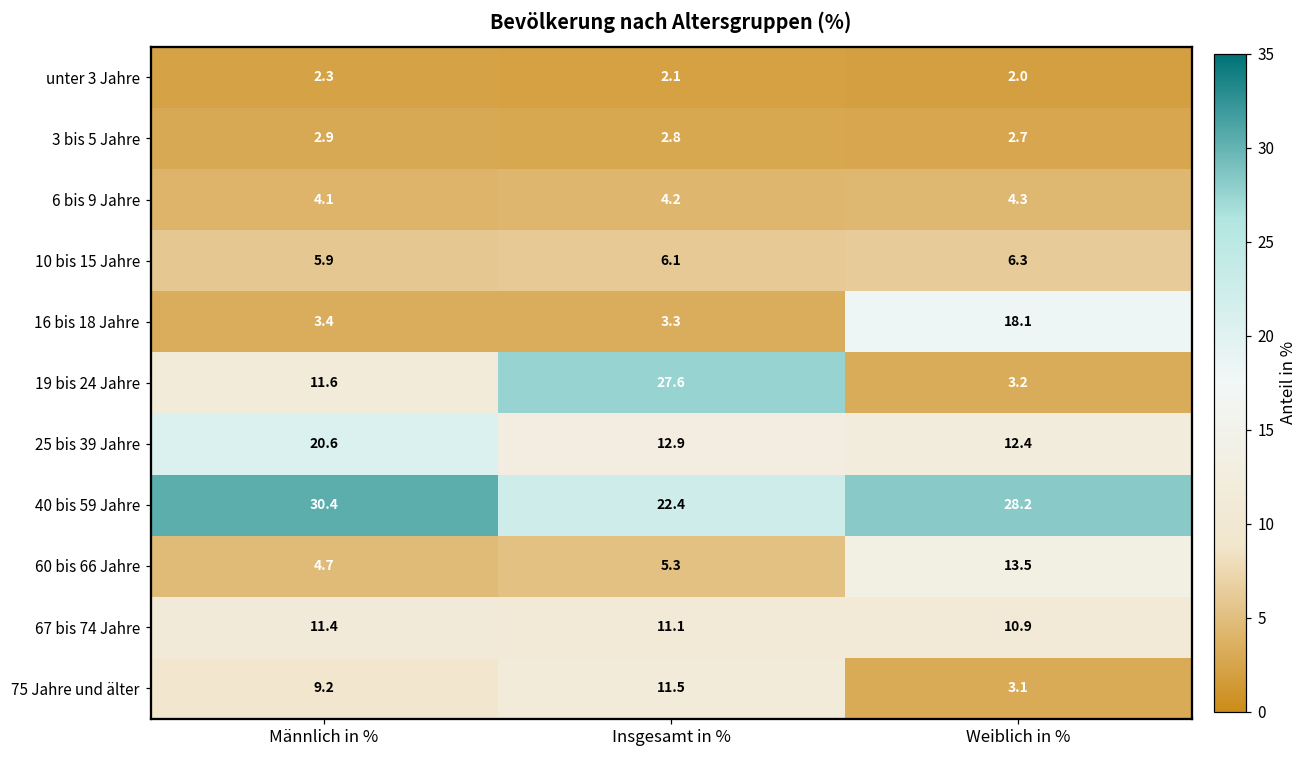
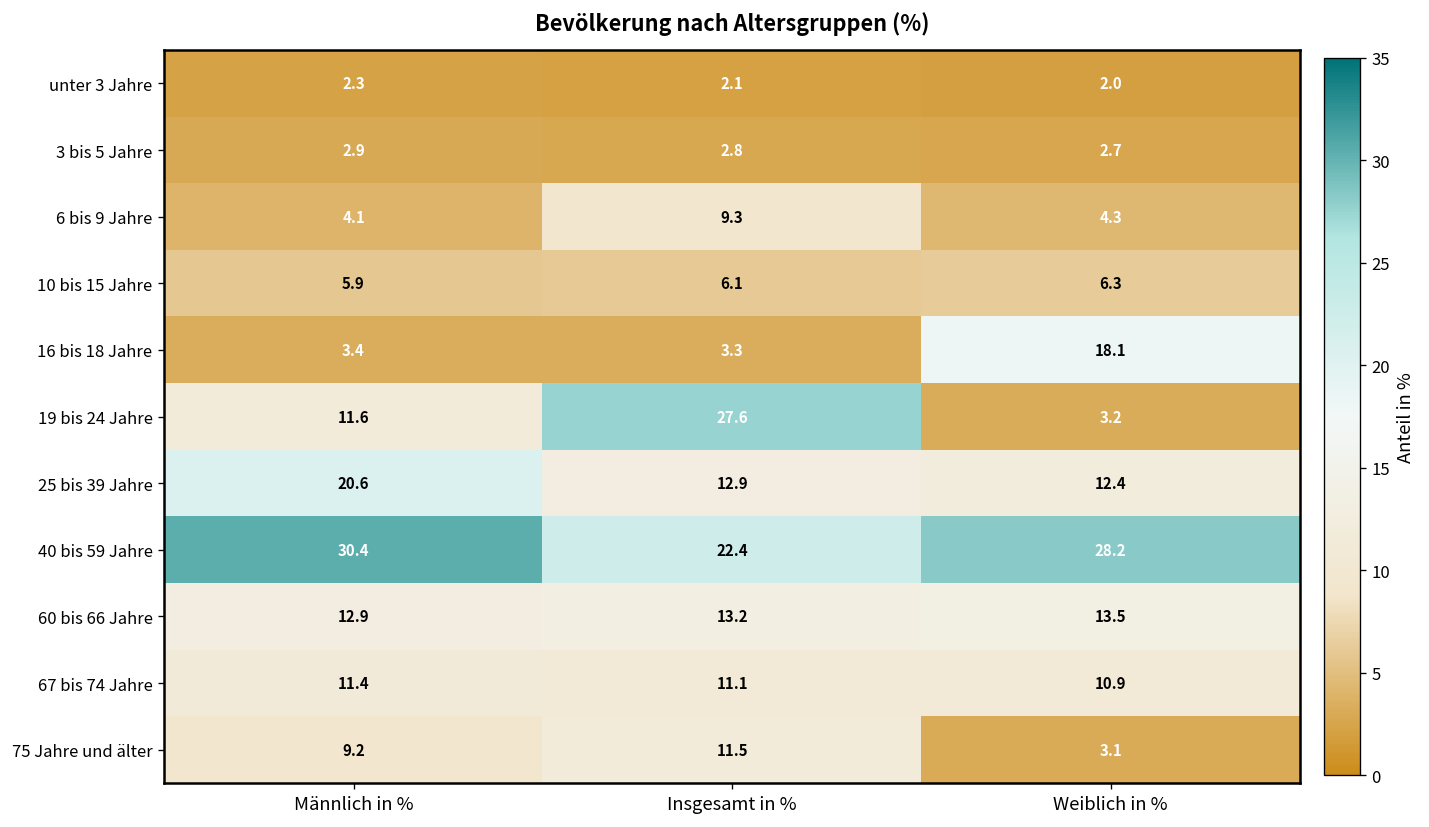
6 bis 9 Jahre, Insgesamt in %: 4.2 -> 9.3
60 bis 66 Jahre, Männlich in %: 4.7 -> 12.9
60 bis 66 Jahre, Insgesamt in %: 5.3 -> 13.2
